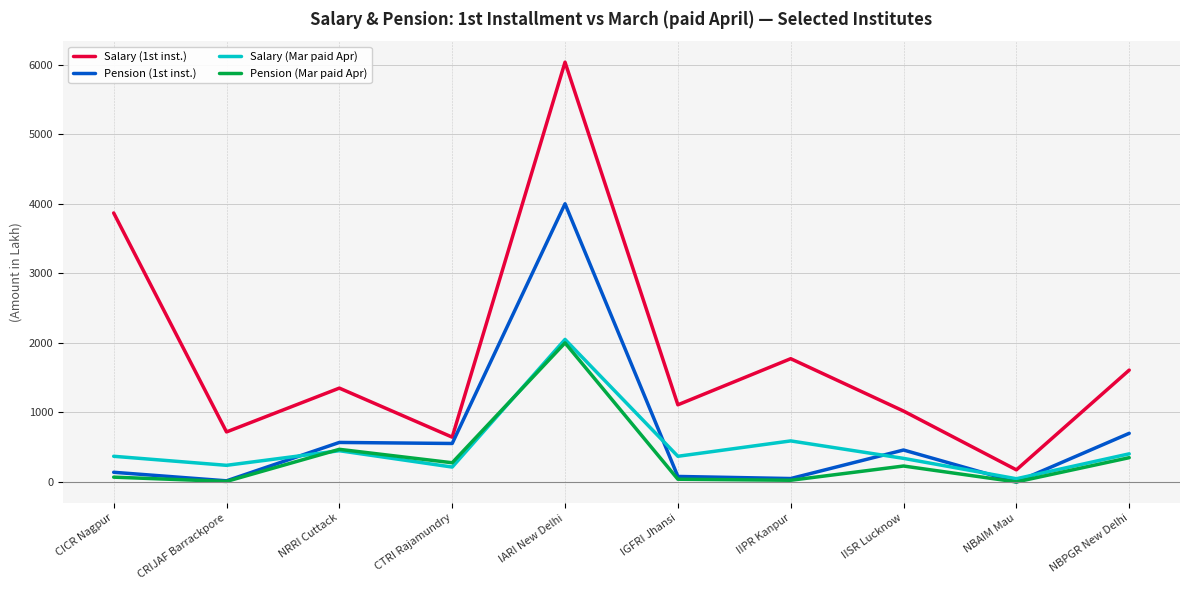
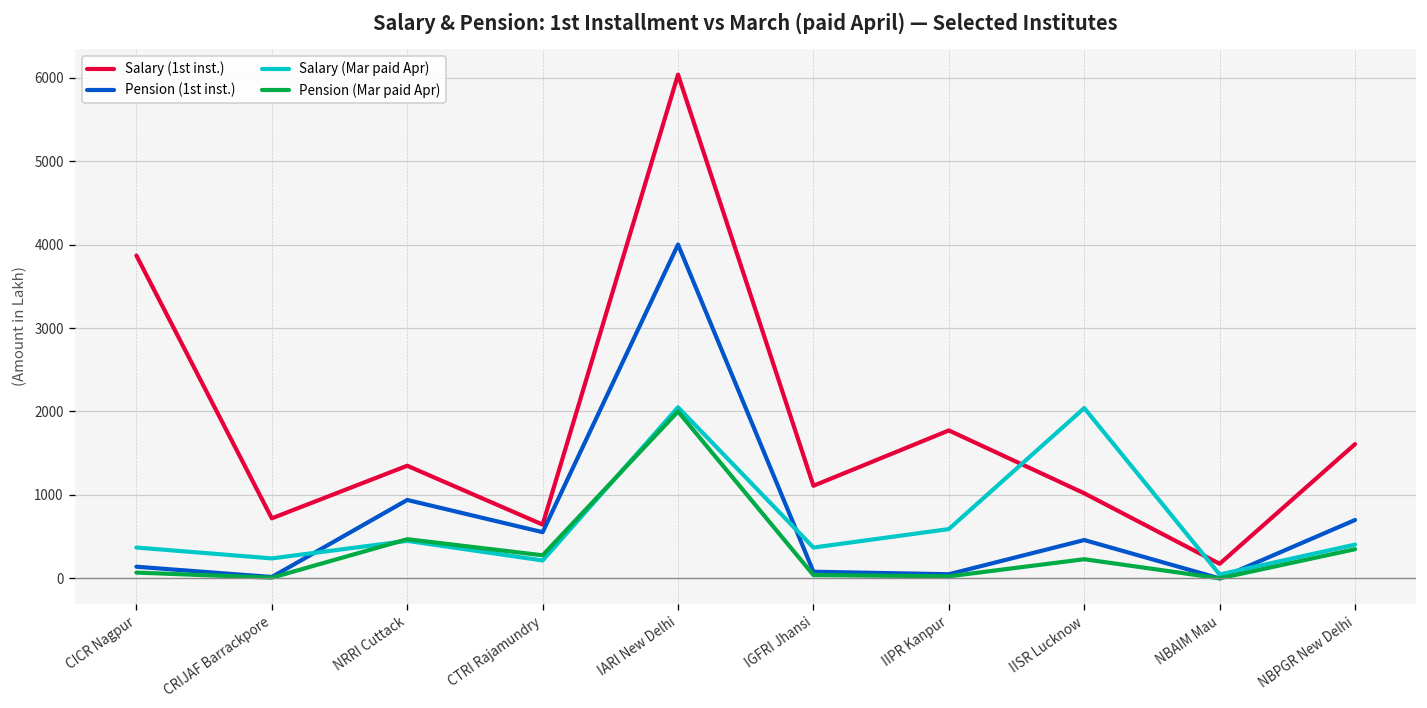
Pension (1st inst.), NRRI Cuttack: 600 -> 900
Salary (Mar paid Apr), IISR Lucknow: 300 -> 2000
